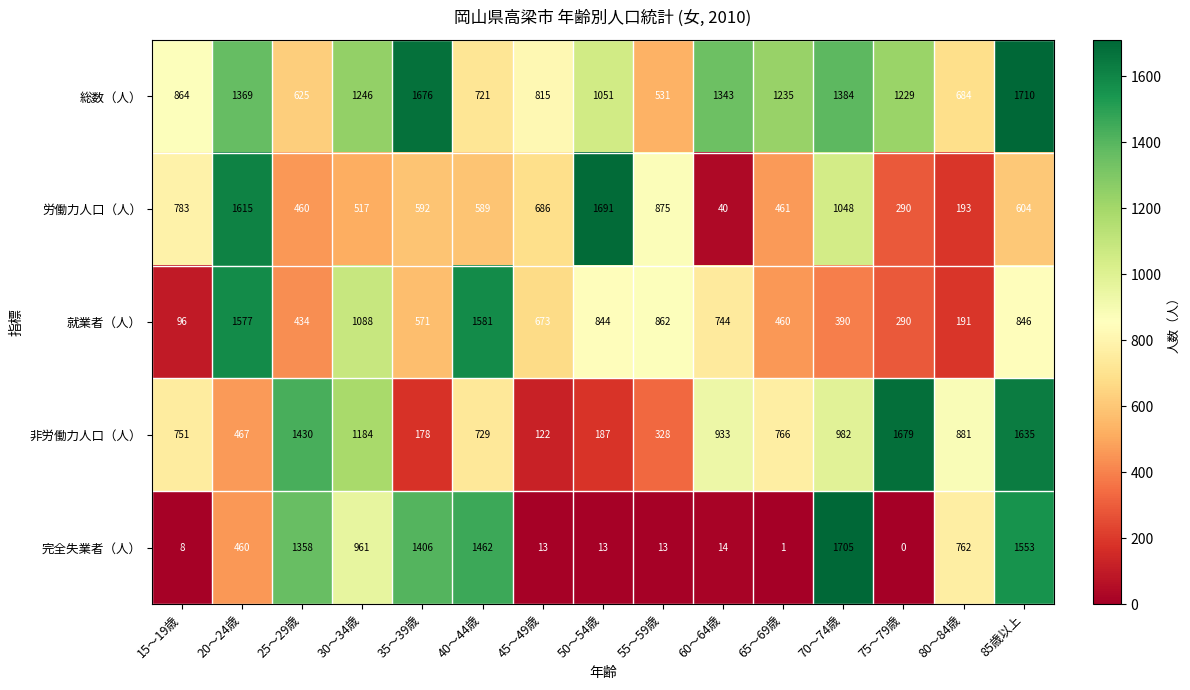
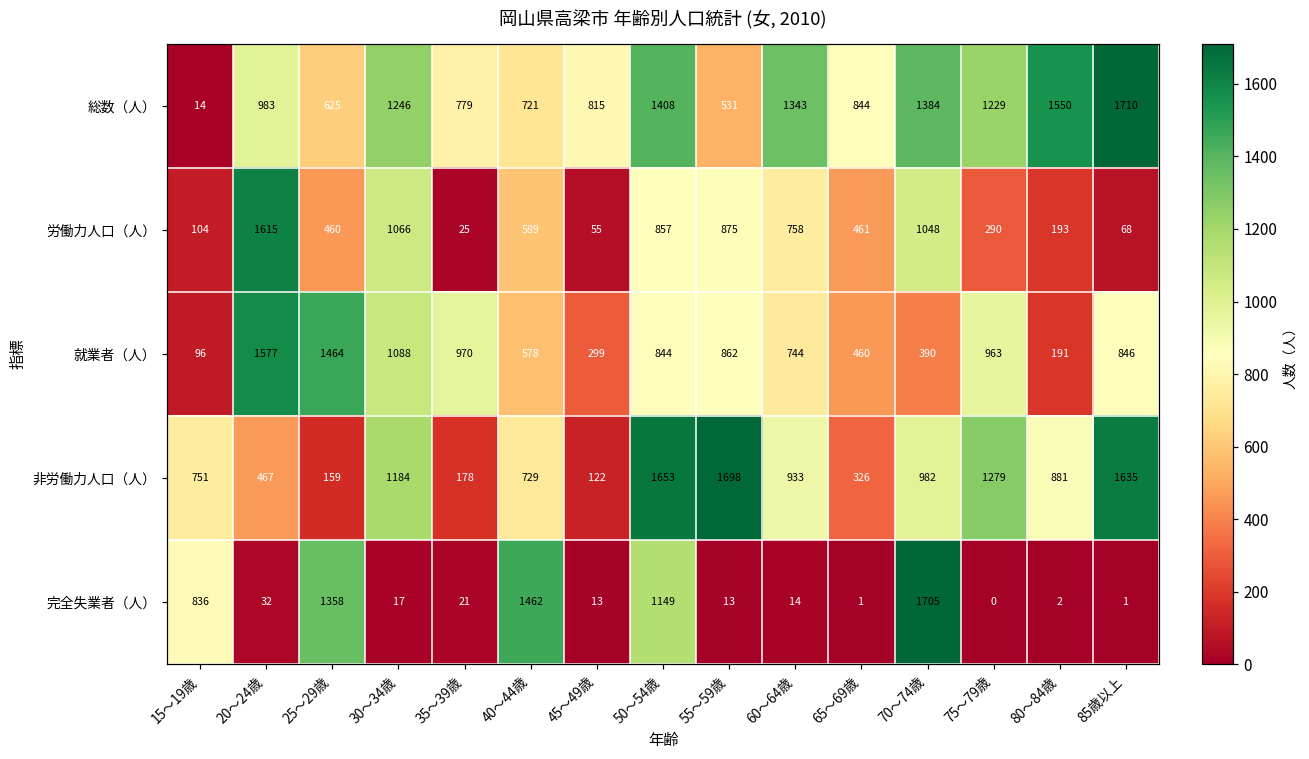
総数（人）, 15～19歳: 864 -> 14
総数（人）, 20～24歳: 1369 -> 983
総数（人）, 35～39歳: 1676 -> 779
総数（人）, 50～54歳: 1051 -> 1408
総数（人）, 65～69歳: 1235 -> 844
総数（人）, 80～84歳: 684 -> 1550
労働力人口（人）, 15～19歳: 783 -> 104
労働力人口（人）, 30～34歳: 517 -> 1066
労働力人口（人）, 35～39歳: 592 -> 25
労働力人口（人）, 45～49歳: 686 -> 55
労働力人口（人）, 50～54歳: 1691 -> 857
労働力人口（人）, 60～64歳: 40 -> 758
労働力人口（人）, 85歳以上: 604 -> 68
就業者（人）, 25～29歳: 434 -> 1464
就業者（人）, 35～39歳: 571 -> 970
就業者（人）, 40～44歳: 1581 -> 578
就業者（人）, 45～49歳: 673 -> 299
就業者（人）, 75～79歳: 290 -> 963
非労働力人口（人）, 25～29歳: 1430 -> 159
非労働力人口（人）, 50～54歳: 187 -> 1653
非労働力人口（人）, 55～59歳: 328 -> 1698
非労働力人口（人）, 65～69歳: 766 -> 326
非労働力人口（人）, 75～79歳: 1679 -> 1279
完全失業者（人）, 15～19歳: 8 -> 836
完全失業者（人）, 20～24歳: 460 -> 32
完全失業者（人）, 30～34歳: 961 -> 17
完全失業者（人）, 35～39歳: 1406 -> 21
完全失業者（人）, 50～54歳: 13 -> 1149
完全失業者（人）, 80～84歳: 762 -> 2
完全失業者（人）, 85歳以上: 1553 -> 1
